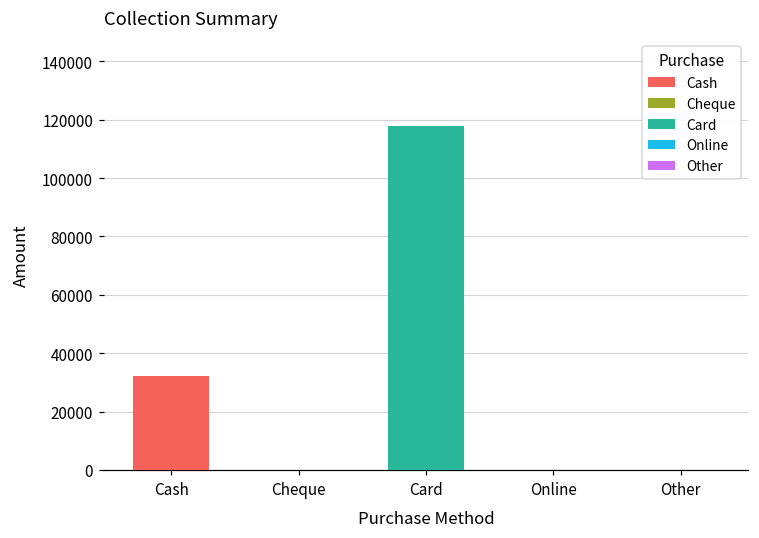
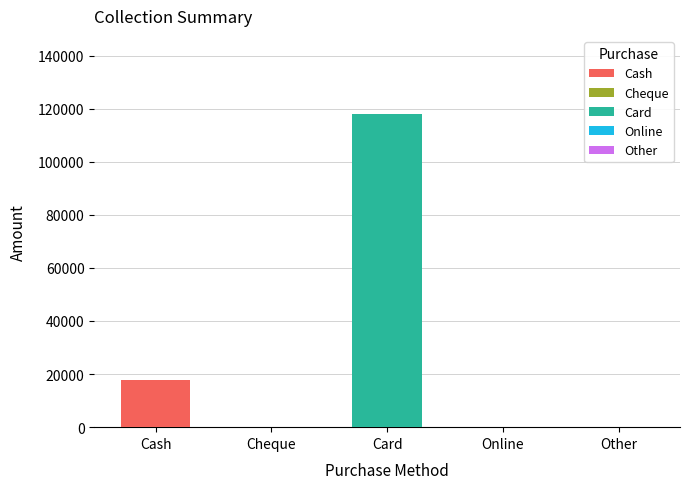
Cash: 32000 -> 18000
